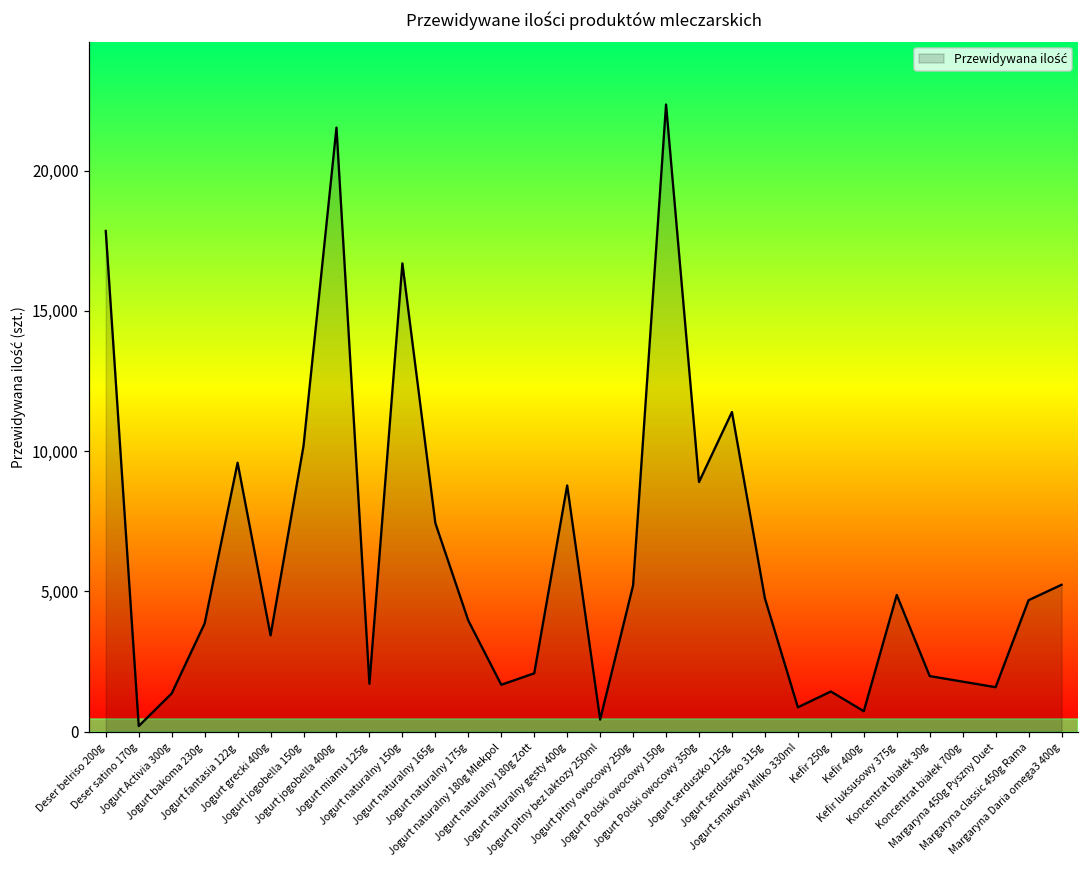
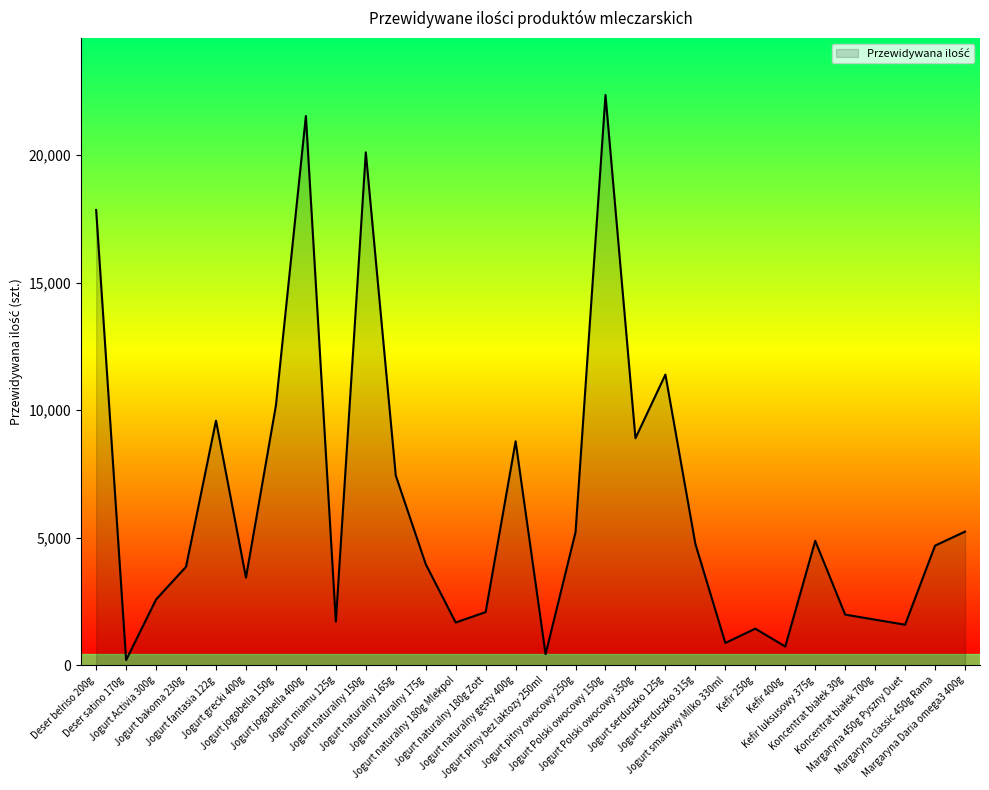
Jogurt Activia 300g: 1,400 -> 2,600
Jogurt naturalny 150g: 16,700 -> 20,100
